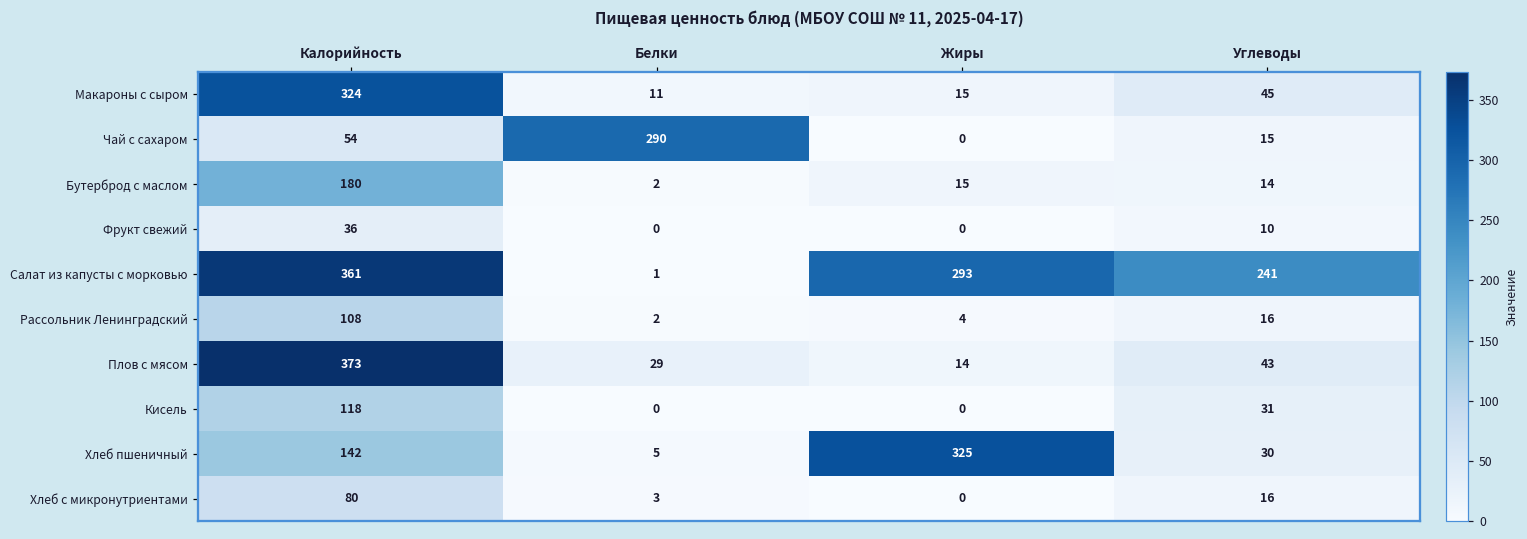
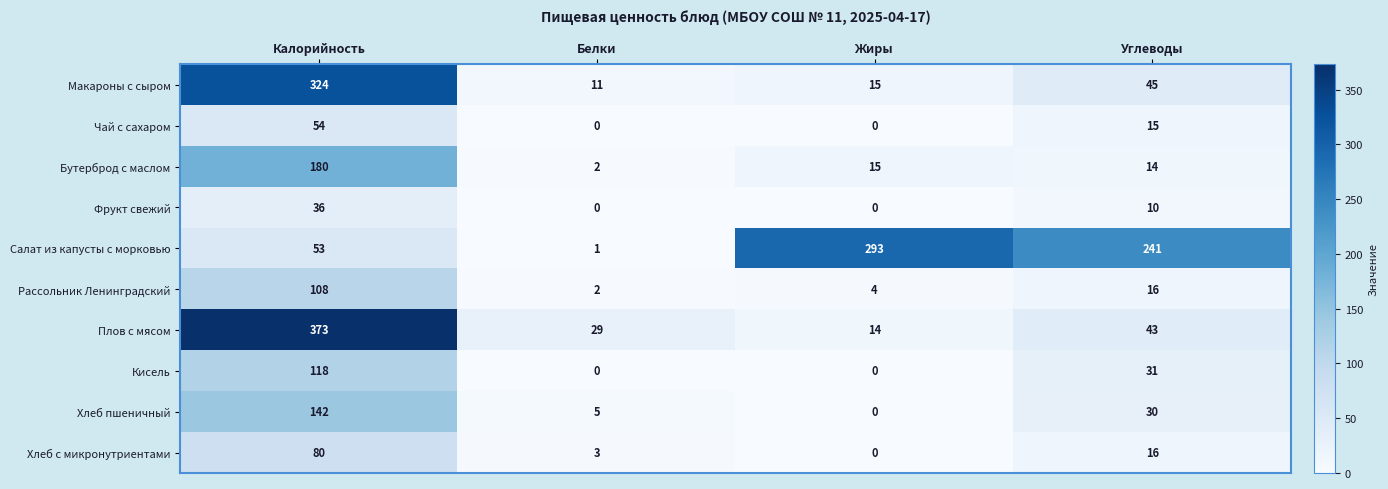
Чай с сахаром, Белки: 290 -> 0
Салат из капусты с морковью, Калорийность: 361 -> 53
Хлеб пшеничный, Жиры: 325 -> 0
